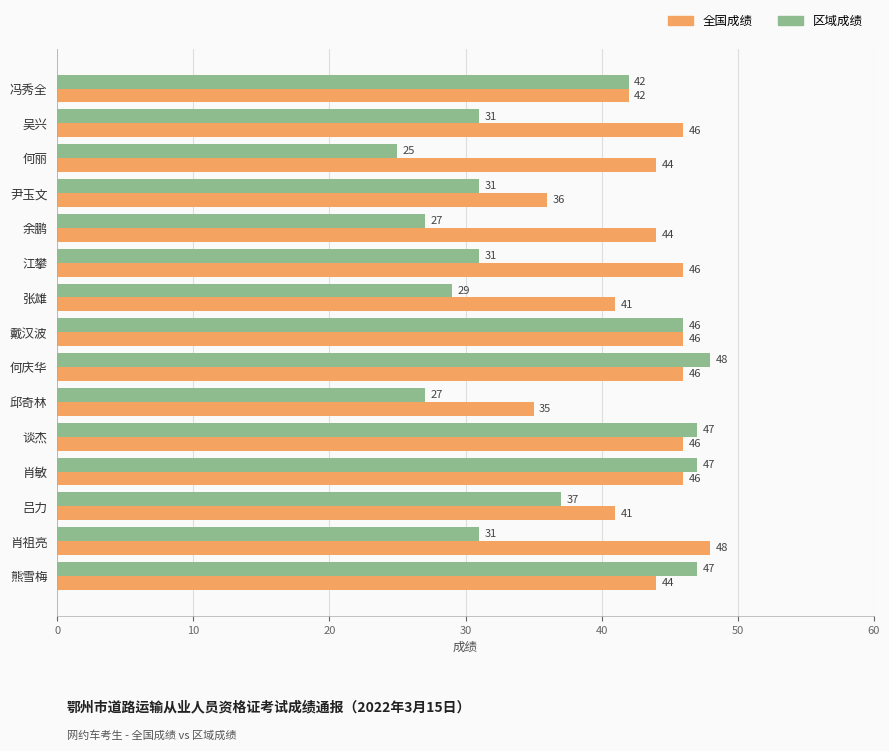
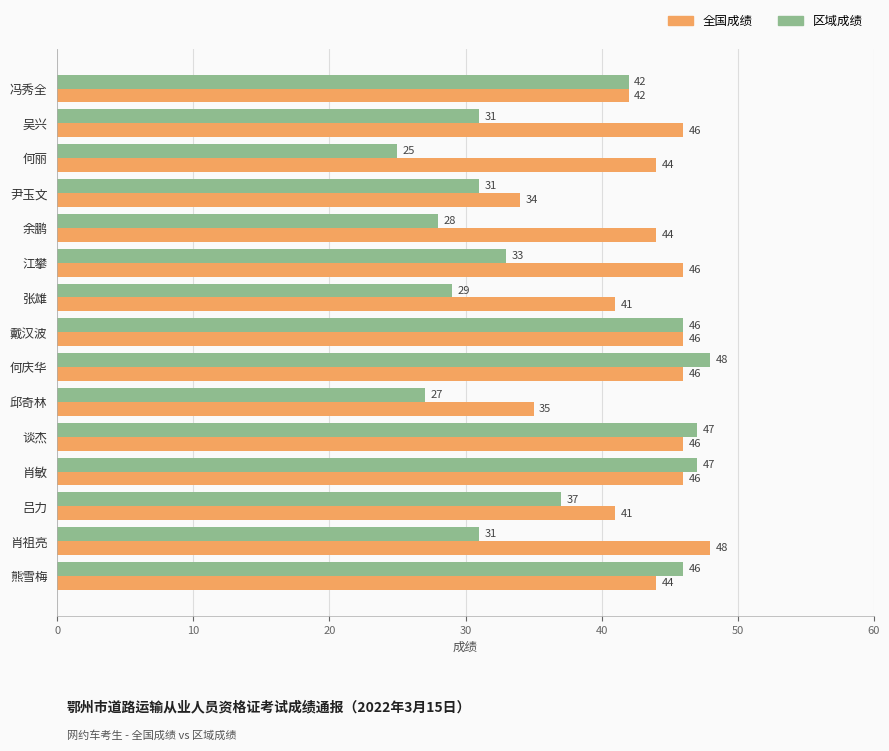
全国成绩, 尹玉文: 36 -> 34
区域成绩, 余鹏: 27 -> 28
区域成绩, 江攀: 31 -> 33
区域成绩, 熊雪梅: 47 -> 46
